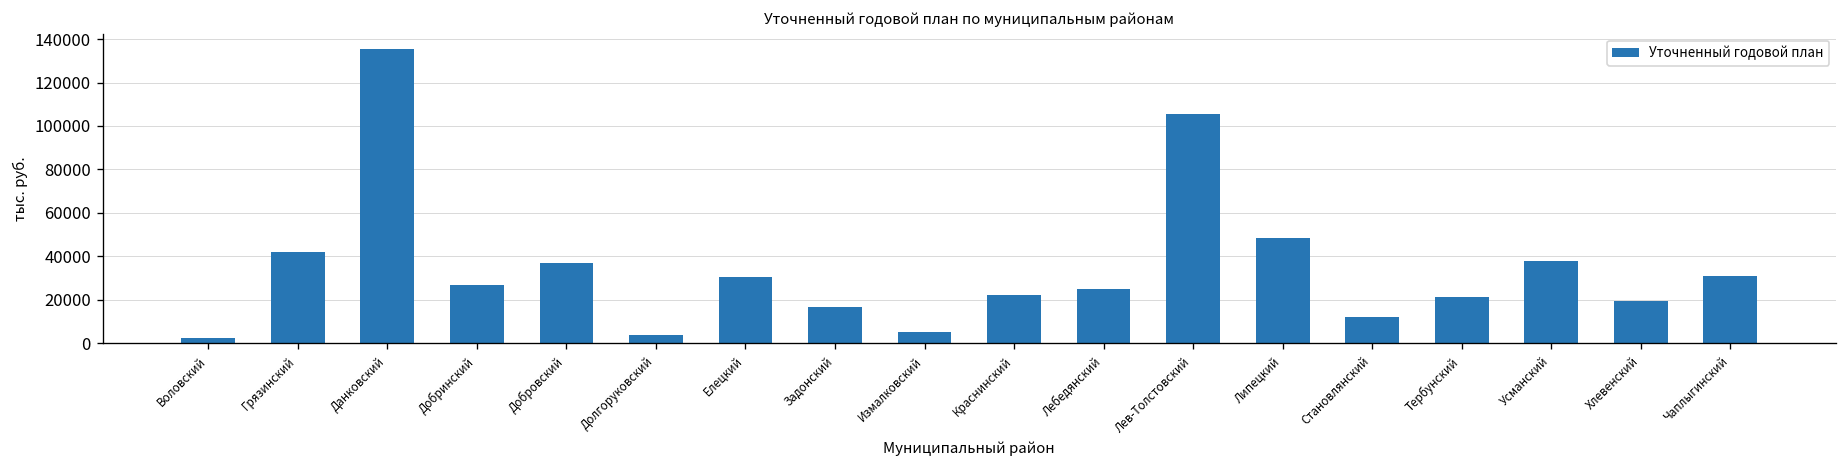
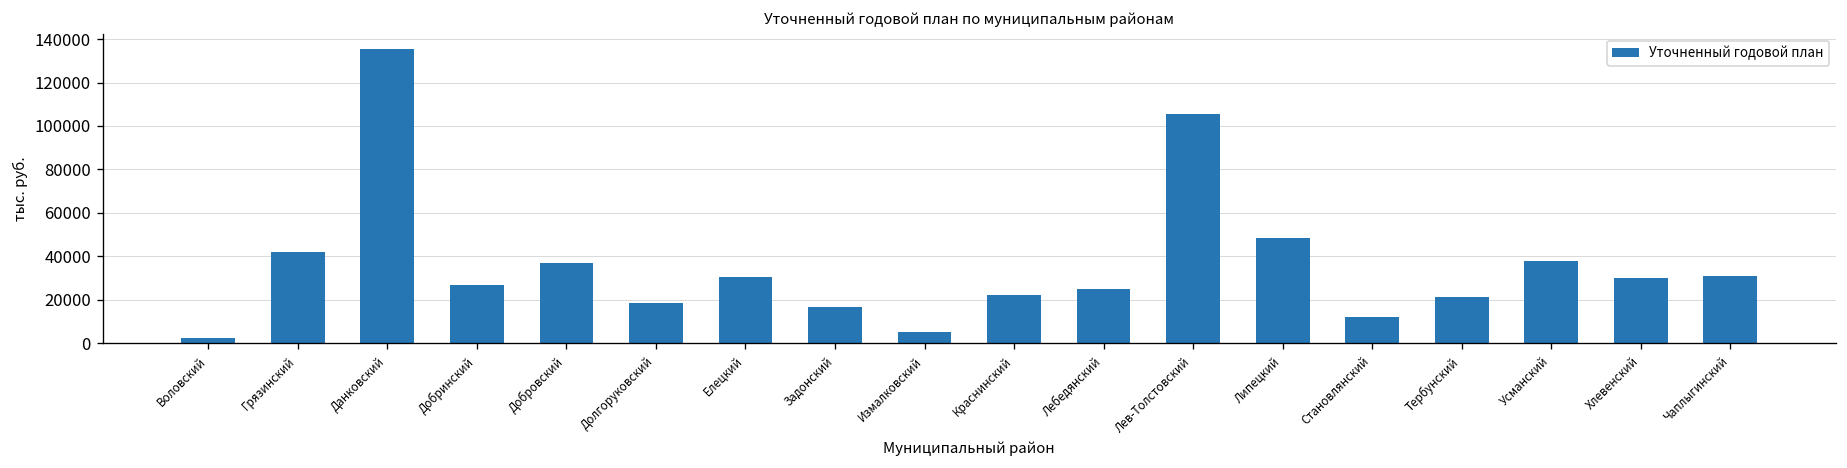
Долгоруковский: 4000 -> 19000
Хлевенский: 19000 -> 30000
